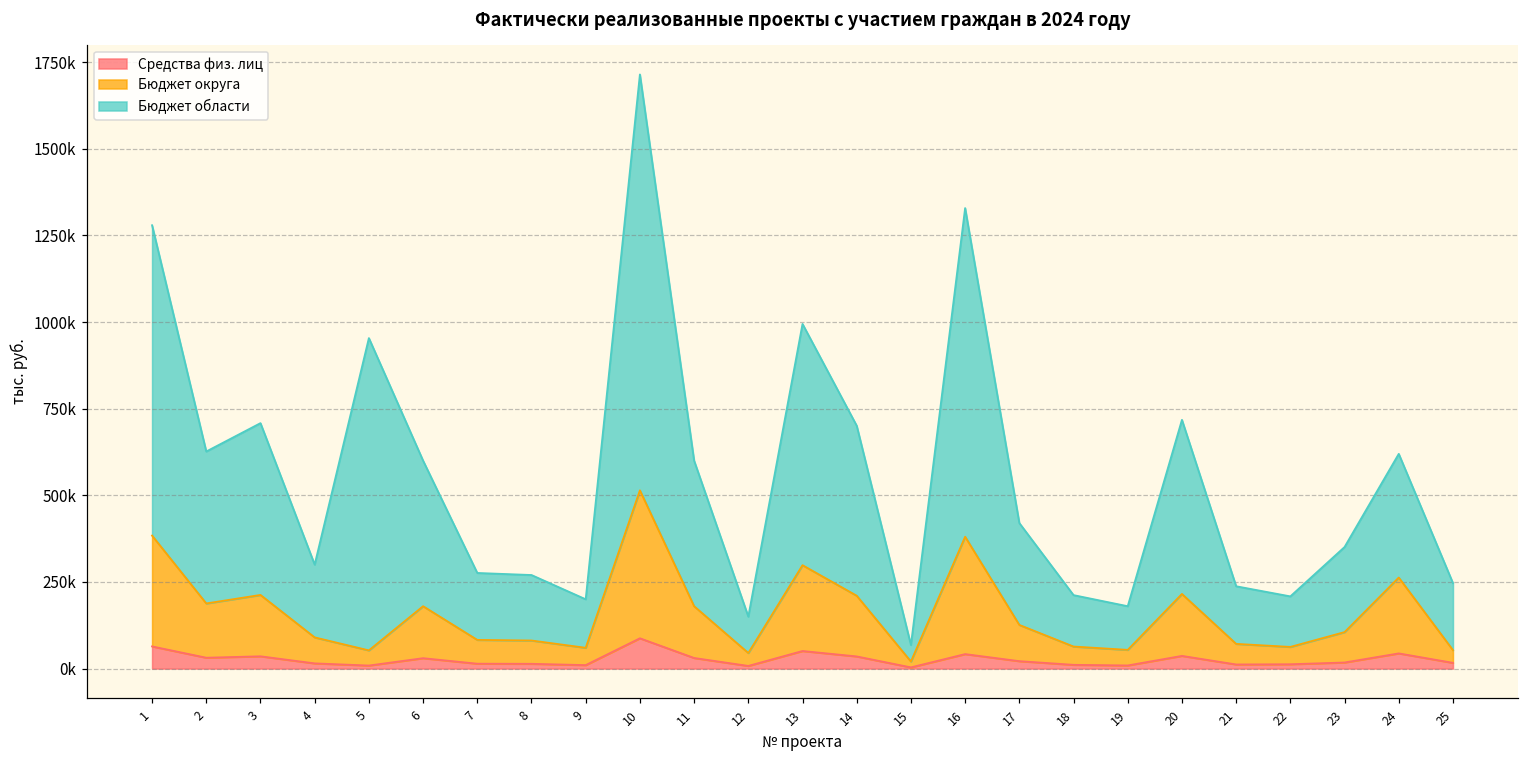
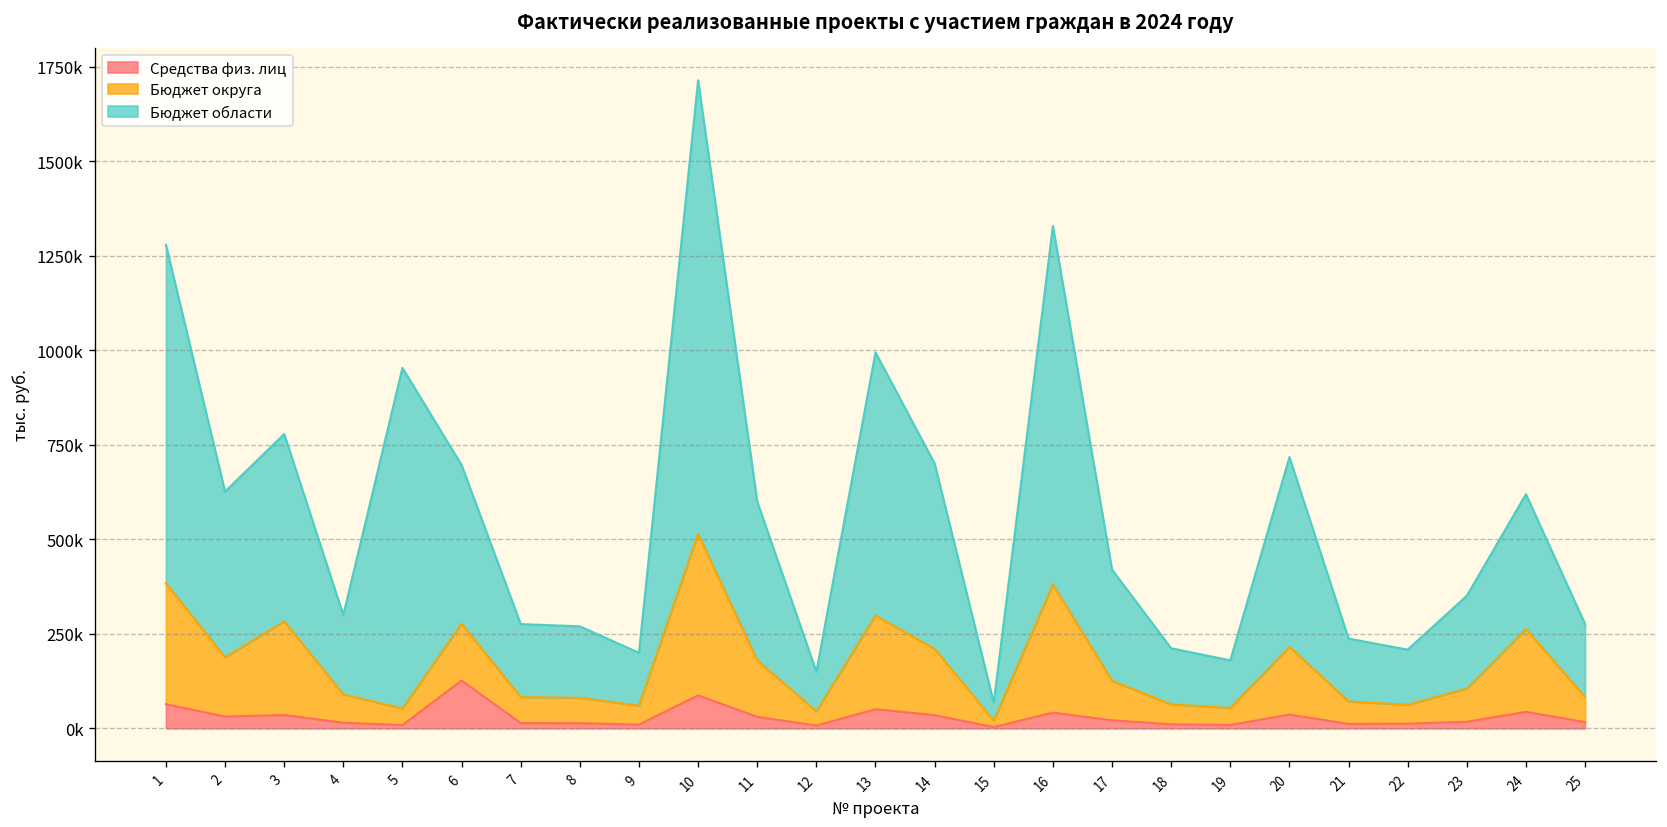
Бюджет округа, 3: 180000 -> 250000
Средства физ. лиц, 6: 30000 -> 130000
Бюджет округа, 25: 40000 -> 70000
